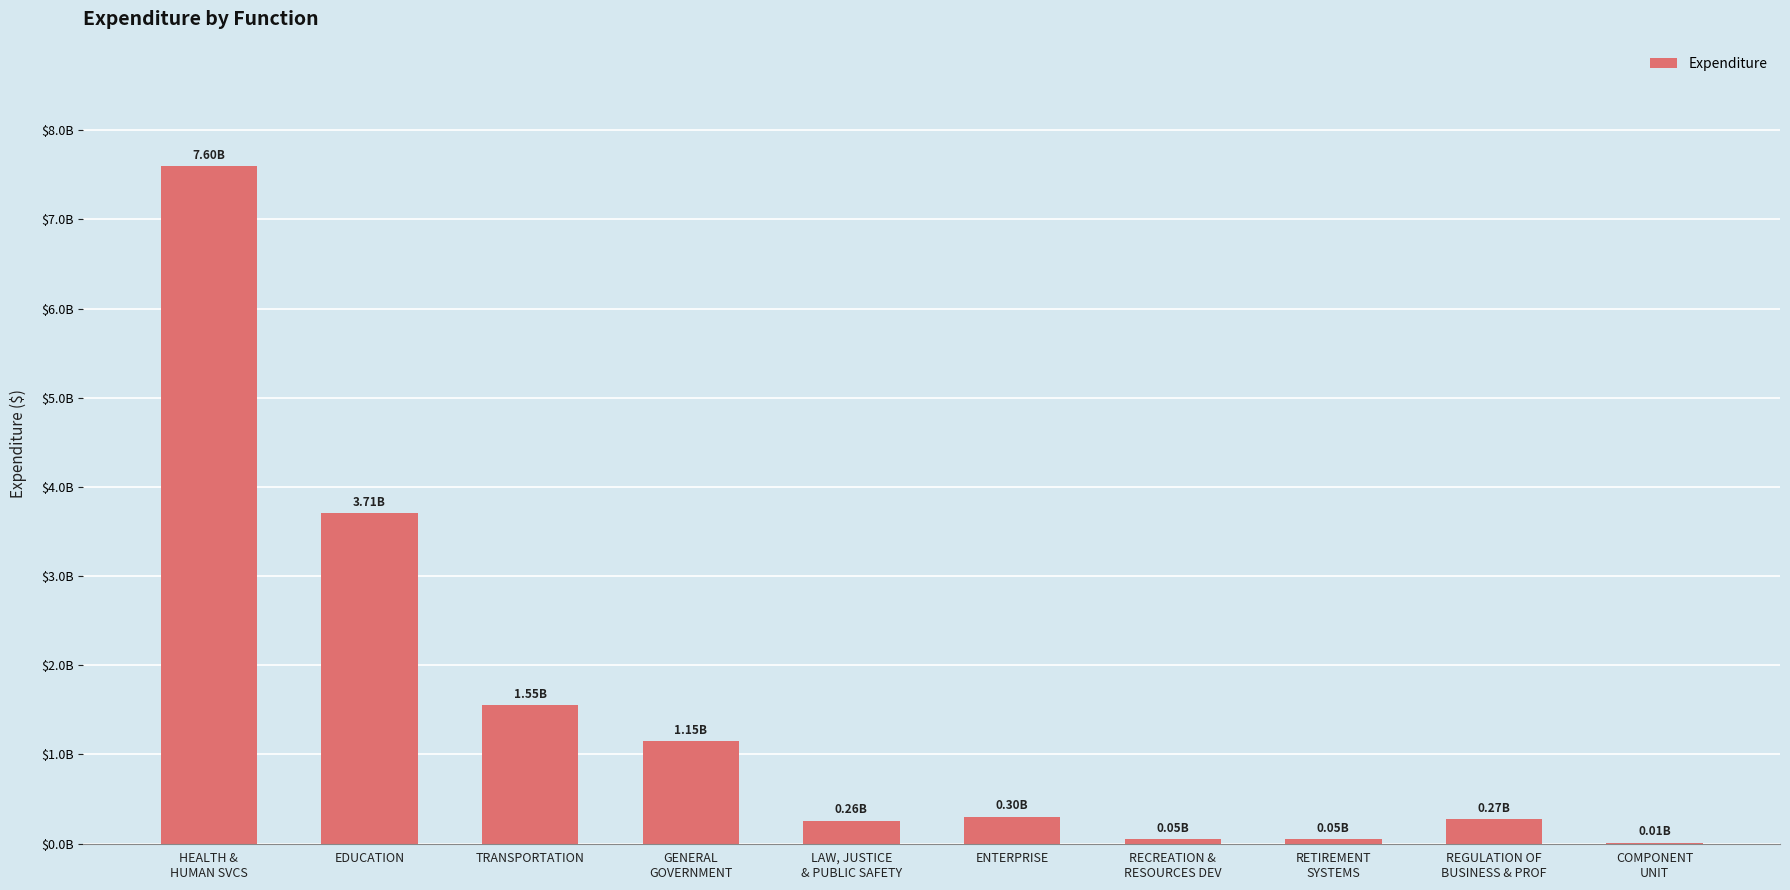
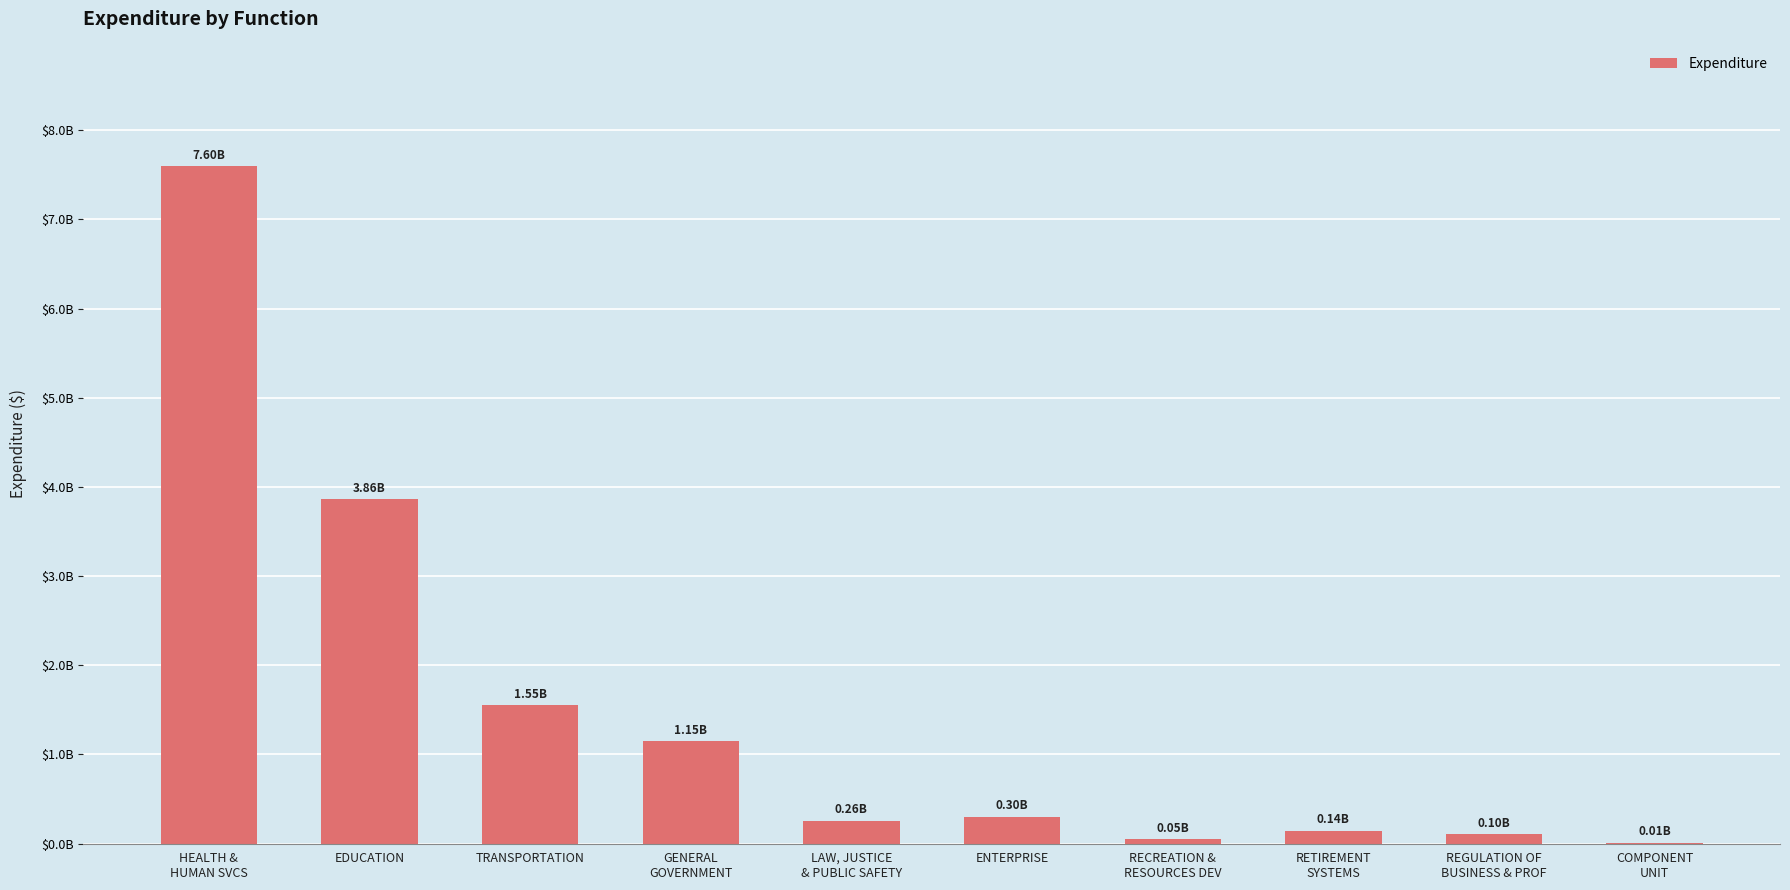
EDUCATION: 3.71B -> 3.86B
RETIREMENT SYSTEMS: 0.05B -> 0.14B
REGULATION OF BUSINESS & PROF: 0.27B -> 0.10B
